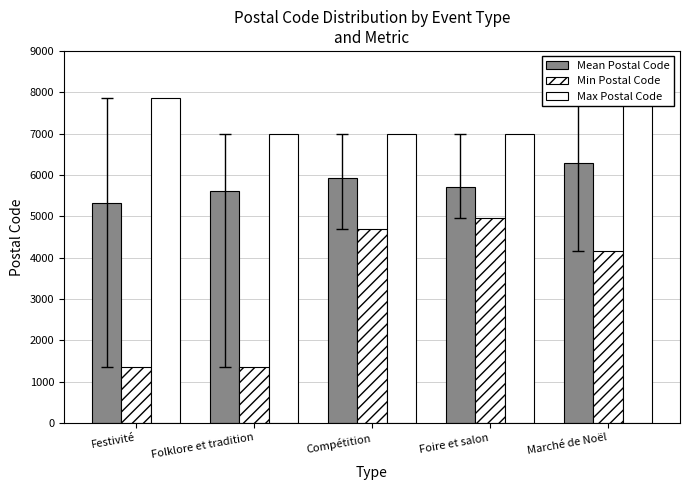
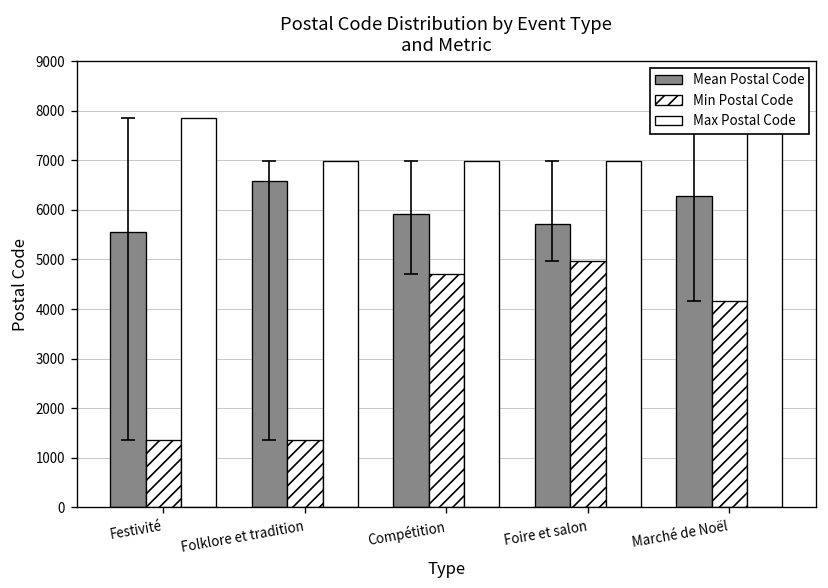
Mean Postal Code, Festivité: 5300 -> 5600
Mean Postal Code, Folklore et tradition: 5600 -> 6600
